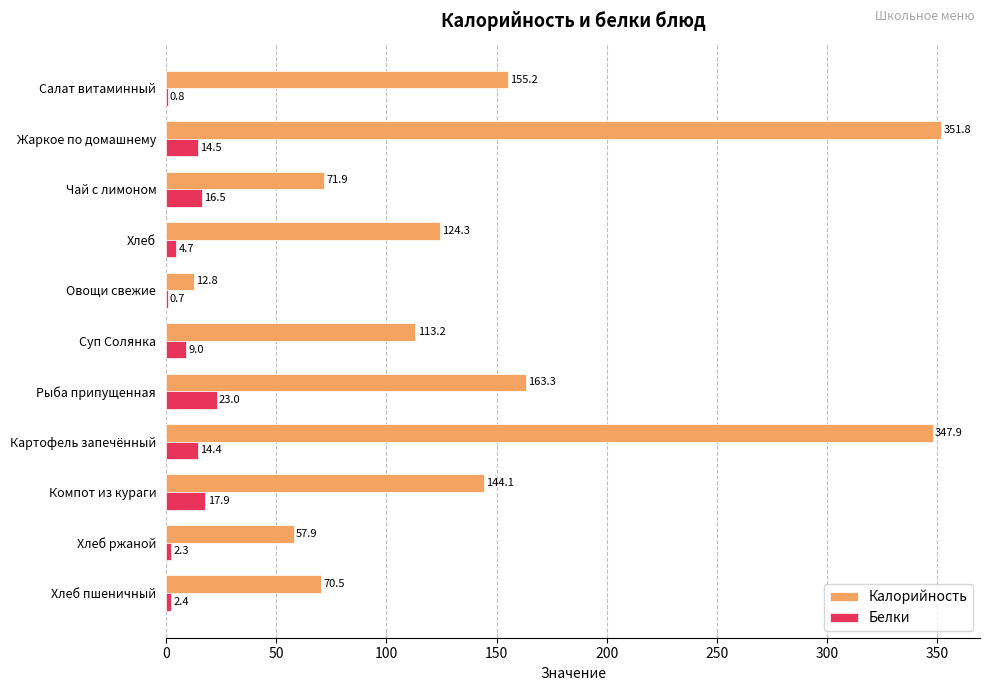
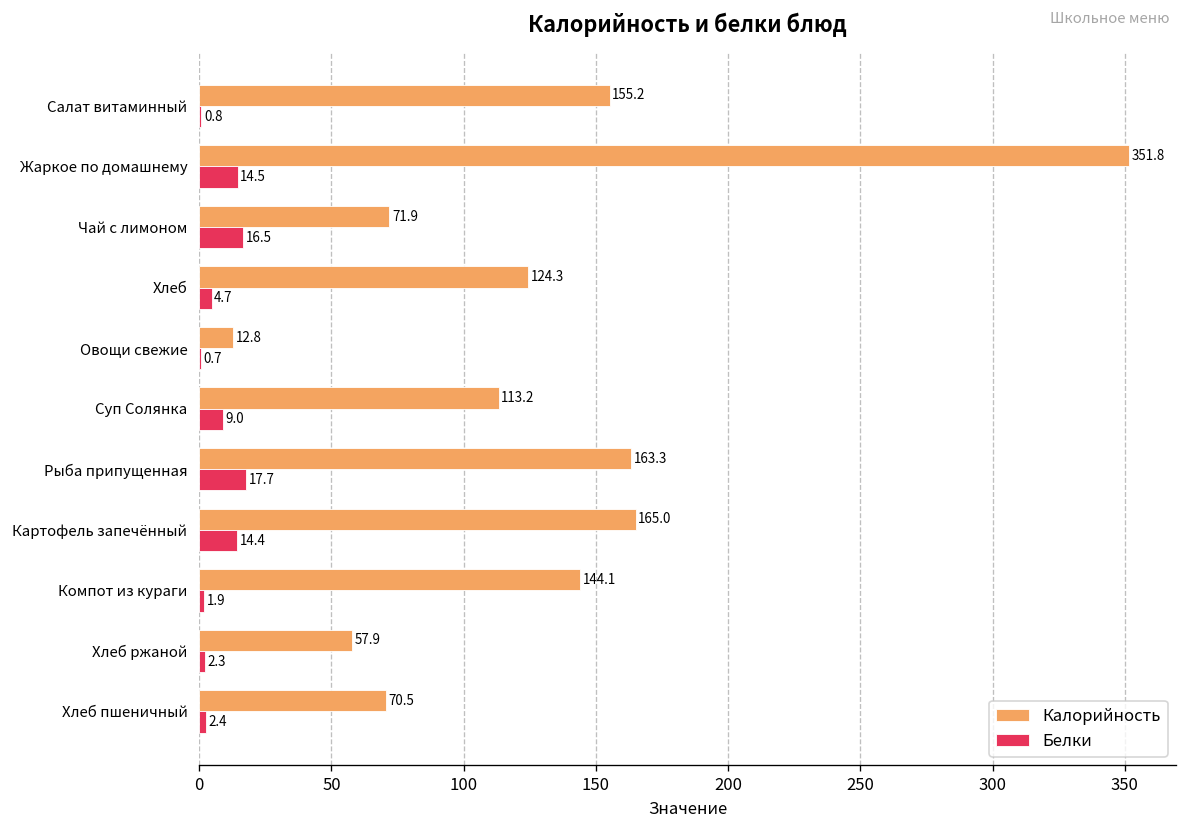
Белки, Рыба припущенная: 23.0 -> 17.7
Калорийность, Картофель запечённый: 347.9 -> 165.0
Белки, Компот из кураги: 17.9 -> 1.9
